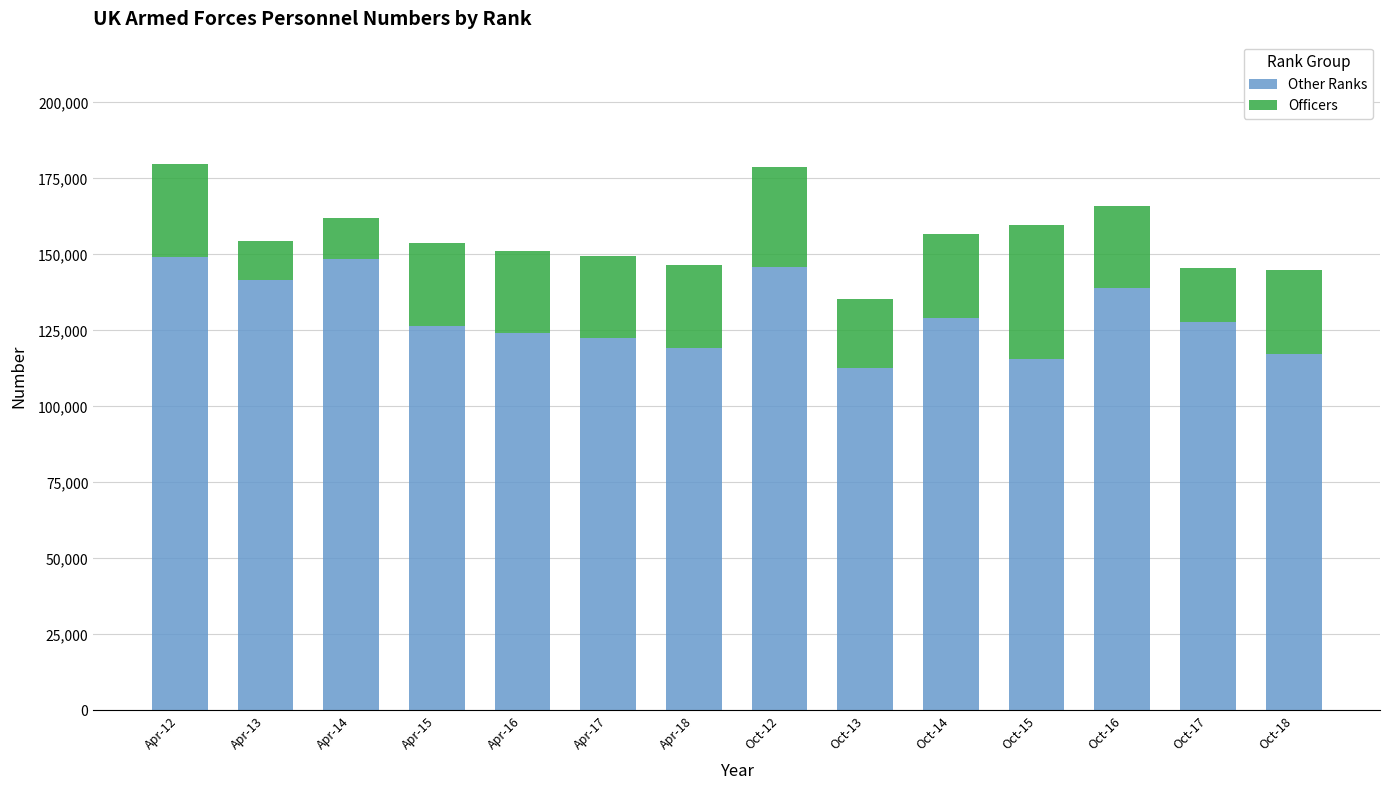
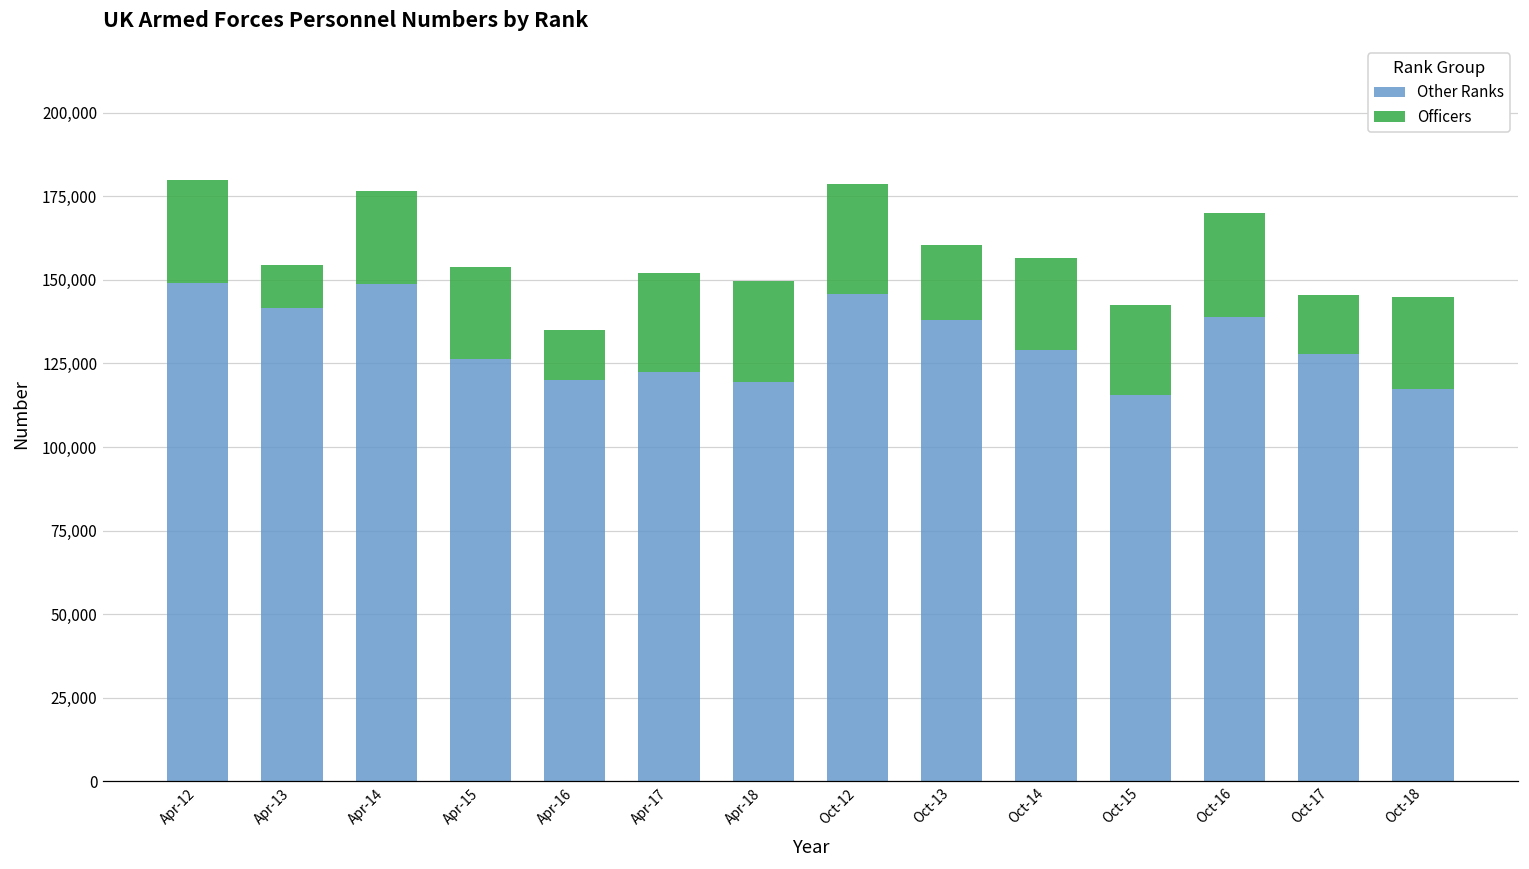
Officers, Apr-14: 13,000 -> 28,000
Other Ranks, Apr-16: 124,000 -> 120,000
Officers, Apr-16: 27,000 -> 15,000
Officers, Apr-17: 27,000 -> 30,000
Officers, Apr-18: 27,000 -> 30,000
Other Ranks, Oct-13: 113,000 -> 138,000
Officers, Oct-15: 44,000 -> 27,000
Officers, Oct-16: 27,000 -> 31,000
